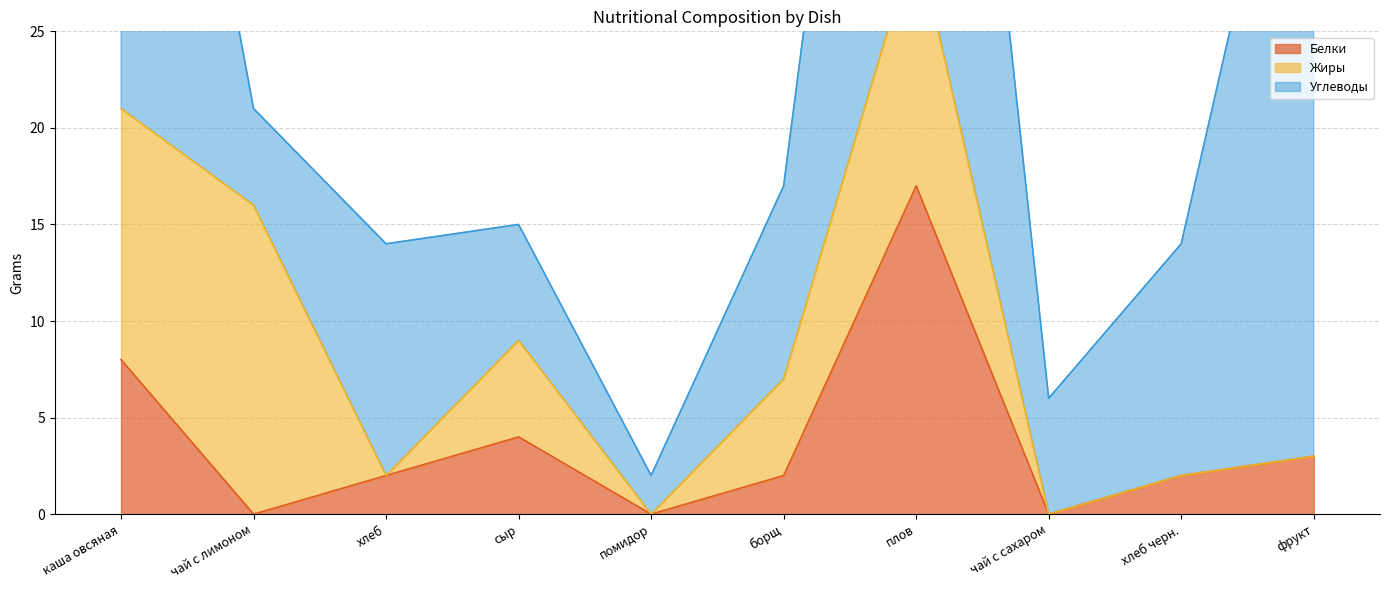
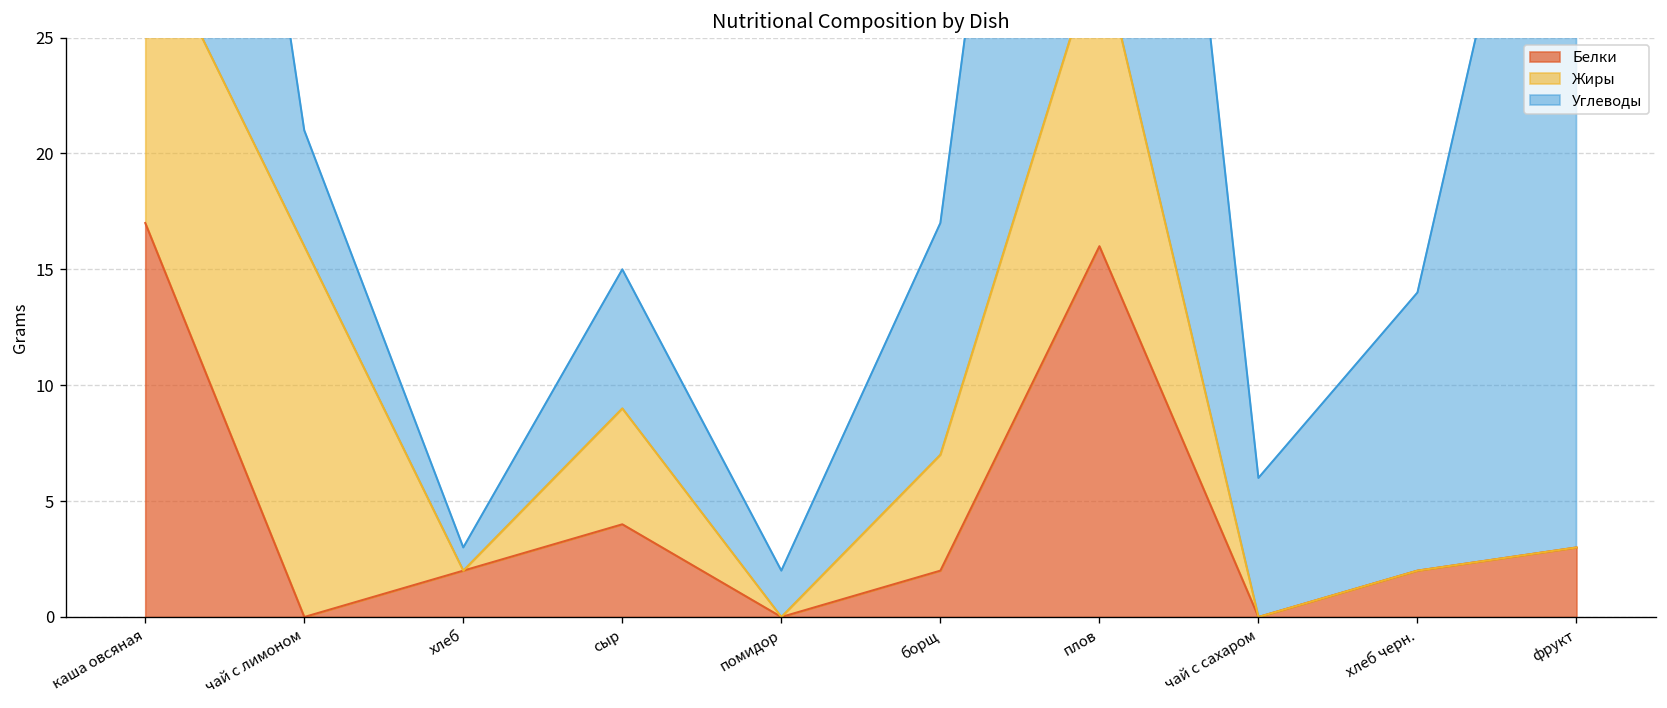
Белки, каша овсяная: 8 -> 17
Углеводы, хлеб: 12 -> 1
Белки, плов: 17 -> 16
